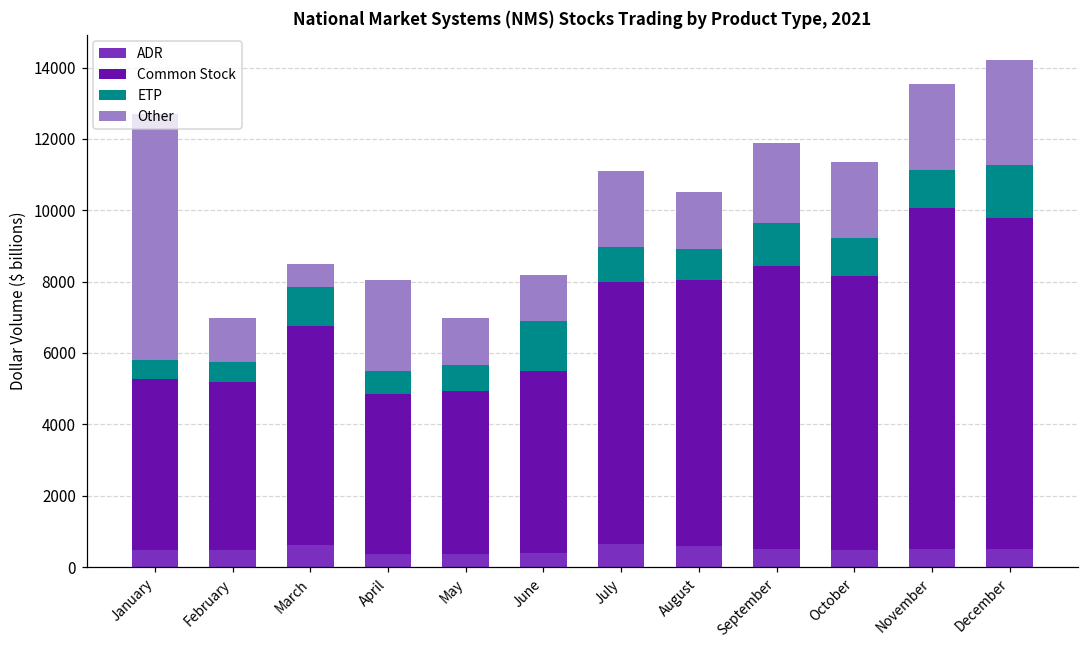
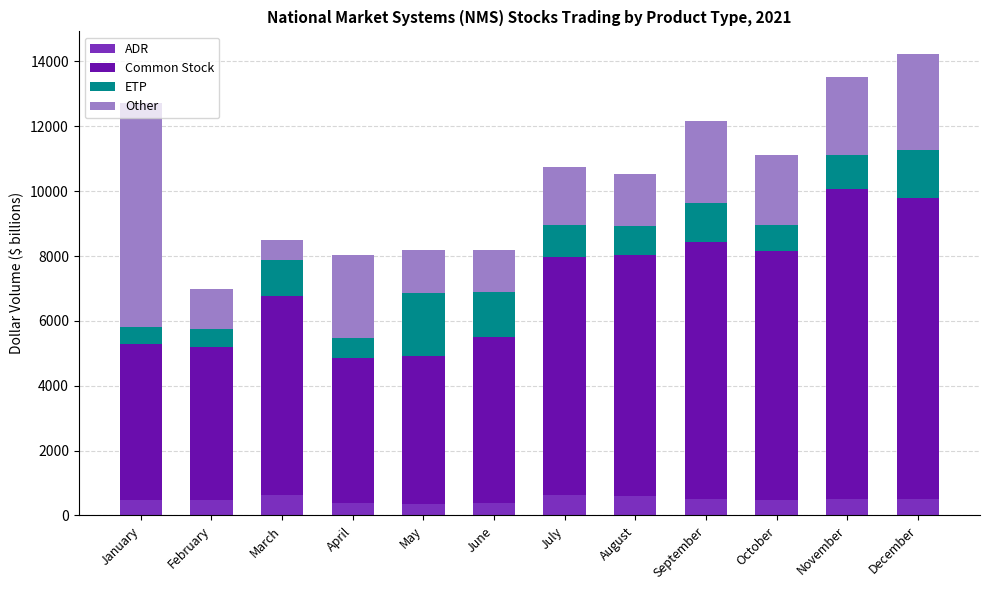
ETP, May: 700 -> 1900
Other, July: 2100 -> 1800
Other, September: 2200 -> 2500
ETP, October: 1100 -> 800
